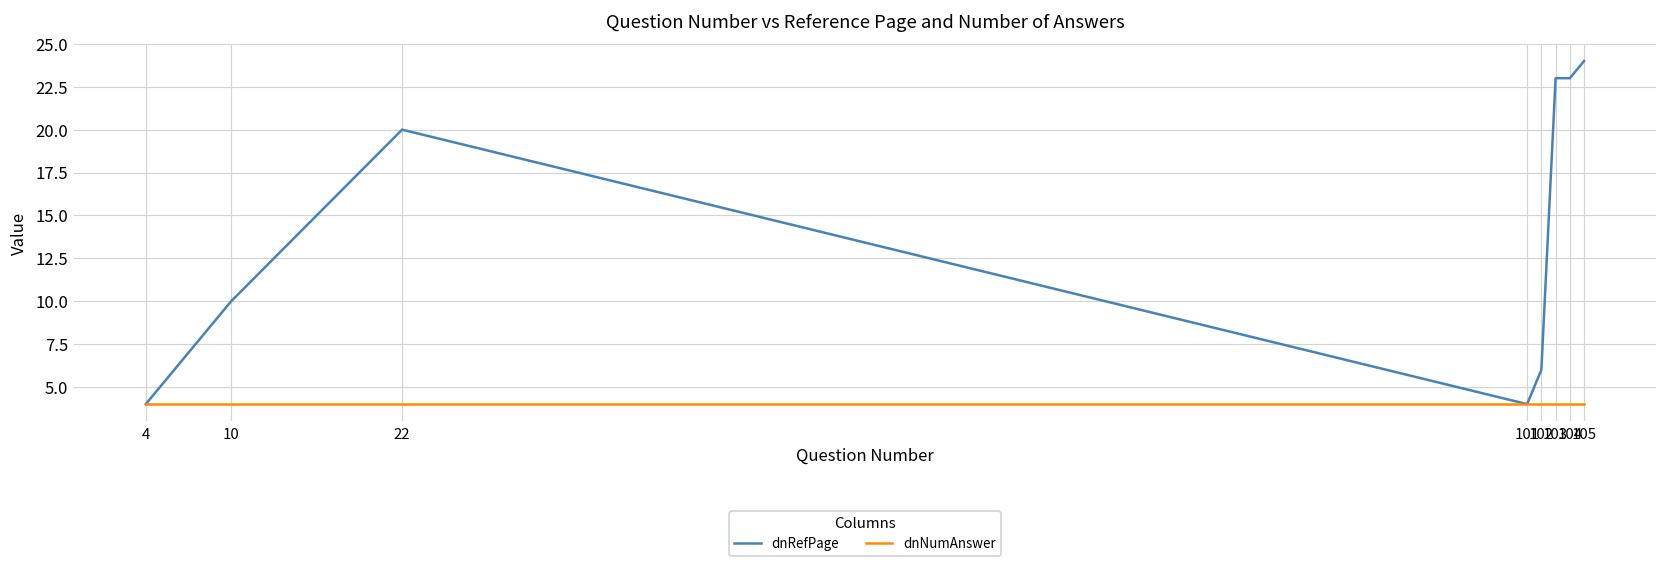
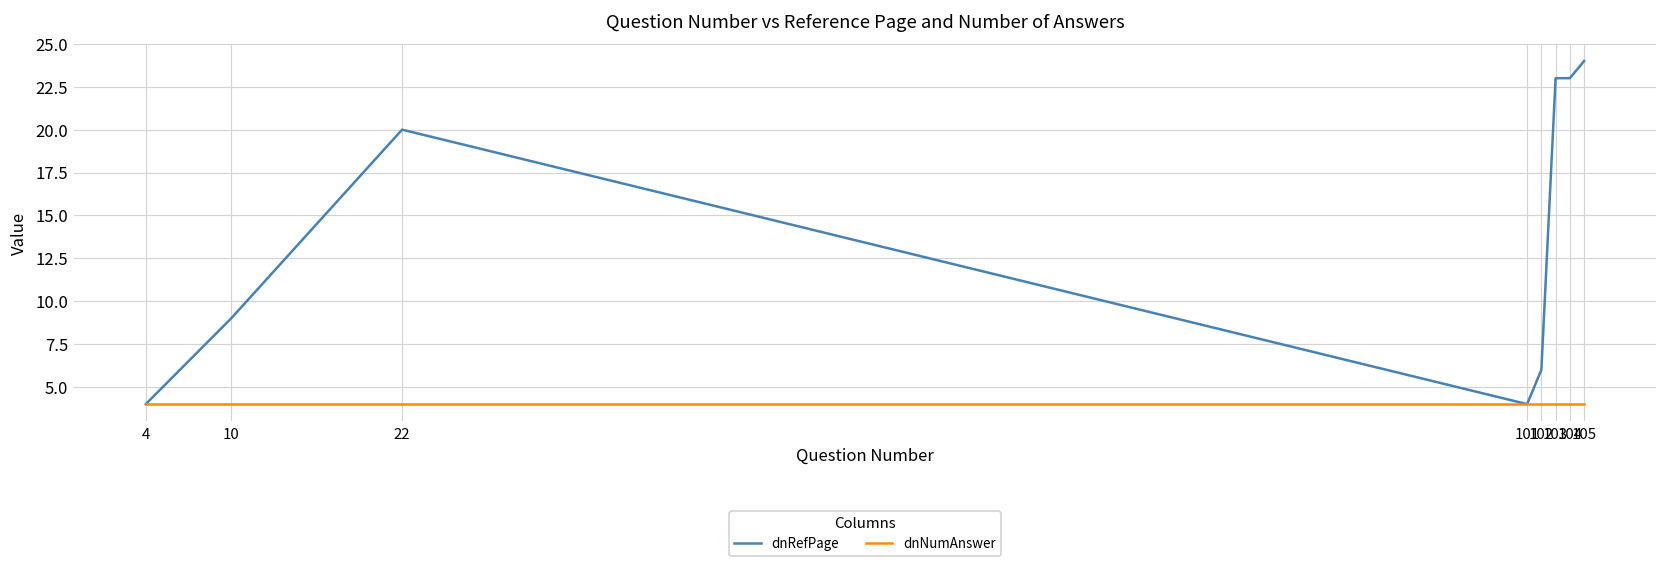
dnRefPage, 10: 10 -> 9
